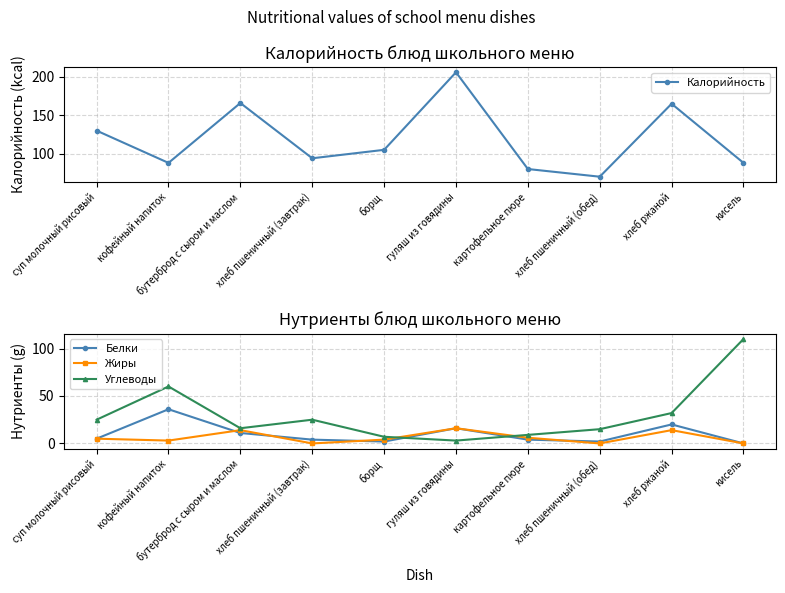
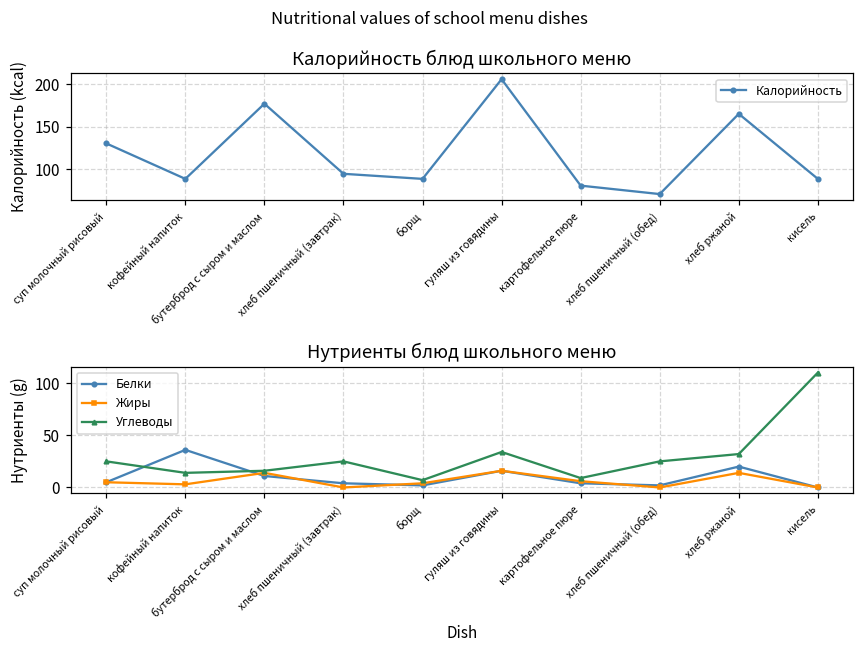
Калорийность блюд школьного меню, бутерброд с сыром и маслом: 170 -> 180
Калорийность блюд школьного меню, борщ: 110 -> 90
Нутриенты блюд школьного меню, Углеводы, кофейный напиток: 60 -> 10
Нутриенты блюд школьного меню, Углеводы, гуляш из говядины: 0 -> 30
Нутриенты блюд школьного меню, Углеводы, хлеб пшеничный (обед): 20 -> 30
